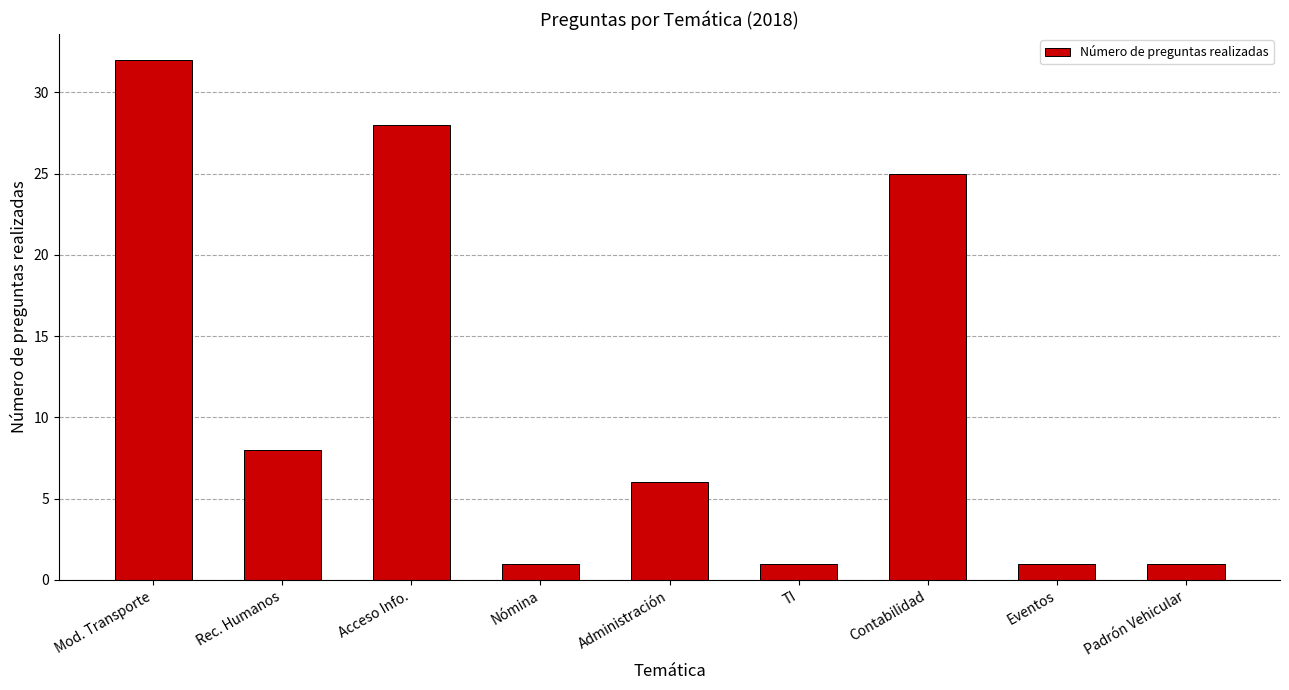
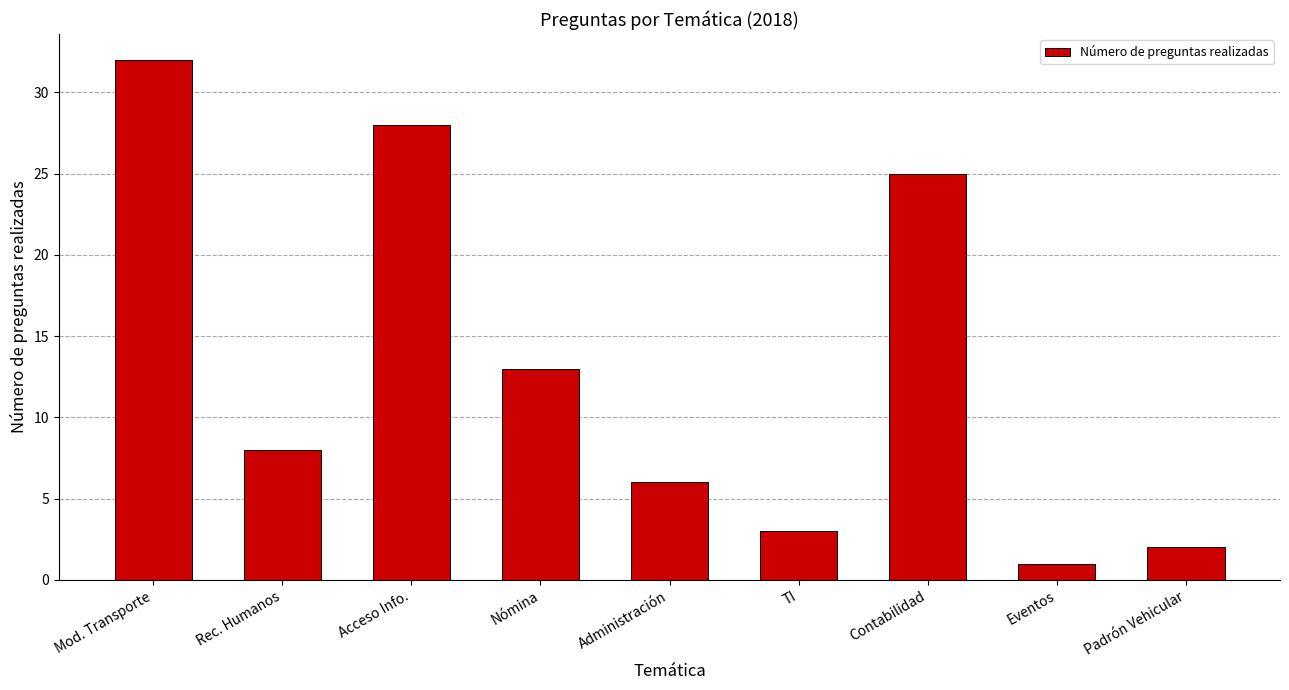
Nómina: 1 -> 13
TI: 1 -> 3
Padrón Vehicular: 1 -> 2
